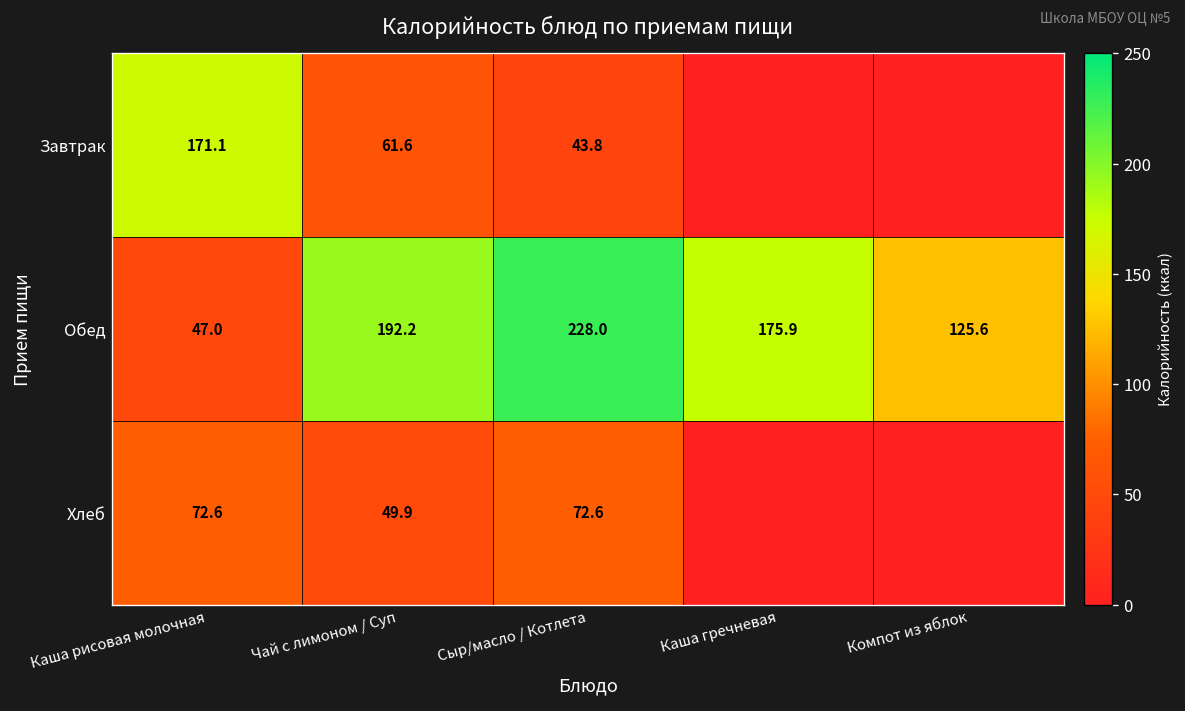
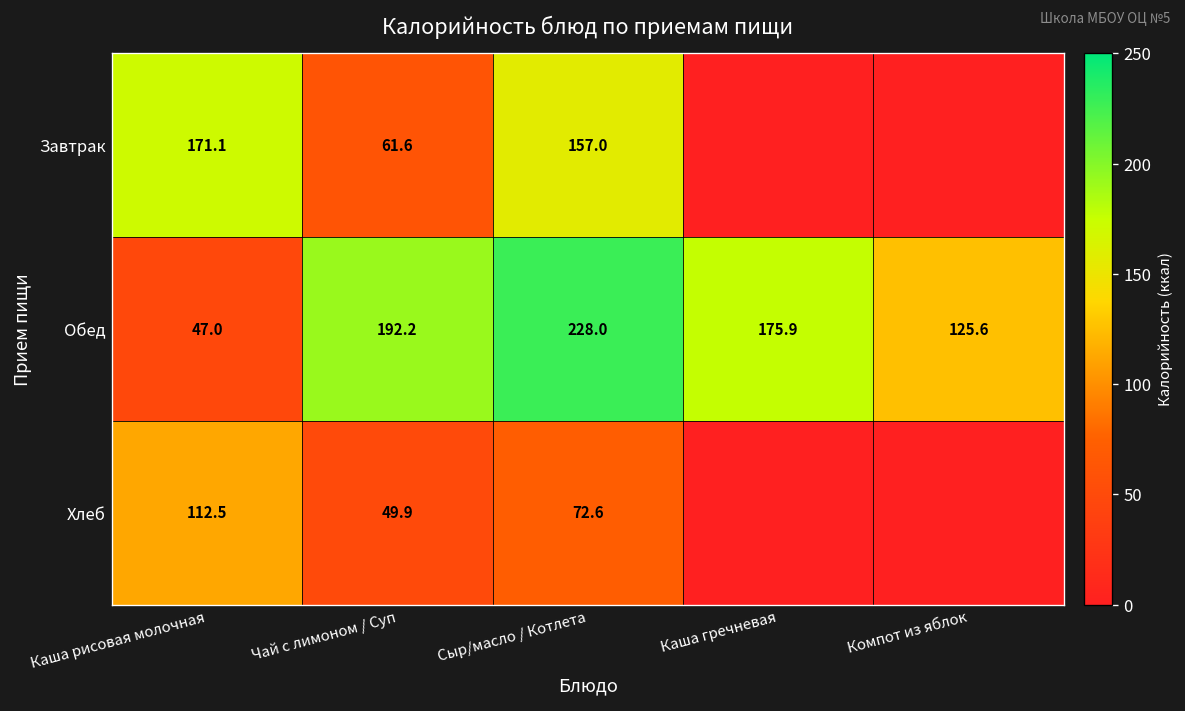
Завтрак, Сыр/масло / Котлета: 43.8 -> 157.0
Хлеб, Каша рисовая молочная: 72.6 -> 112.5
